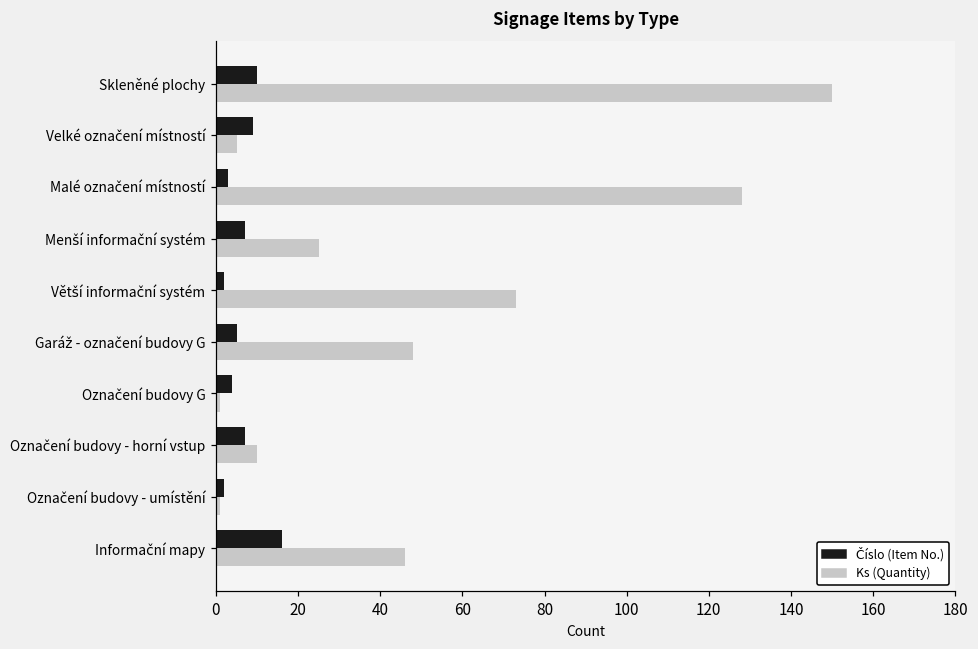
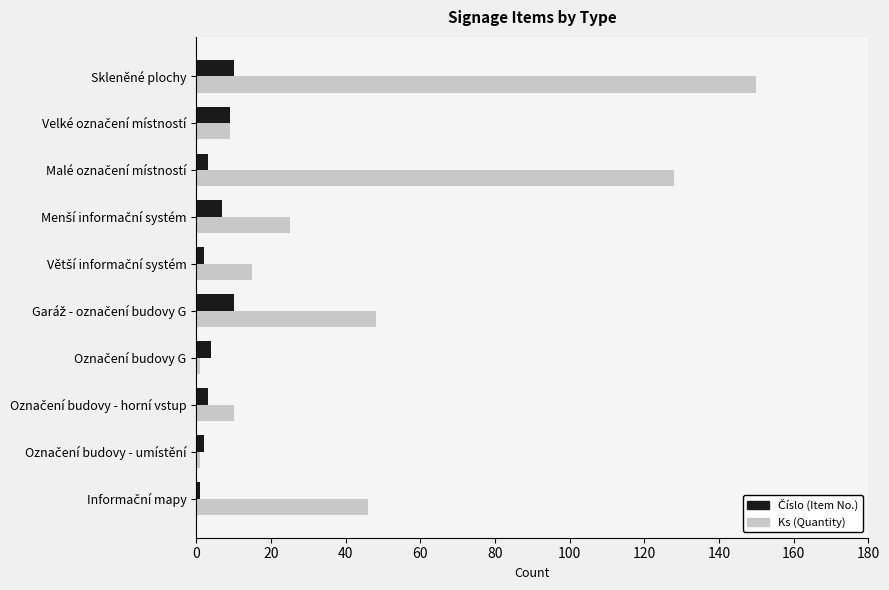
Ks (Quantity), Velké označení místností: 5 -> 9
Ks (Quantity), Větší informační systém: 73 -> 15
Číslo (Item No.), Garáž - označení budovy G: 5 -> 10
Číslo (Item No.), Označení budovy - horní vstup: 7 -> 3
Číslo (Item No.), Informační mapy: 16 -> 1
